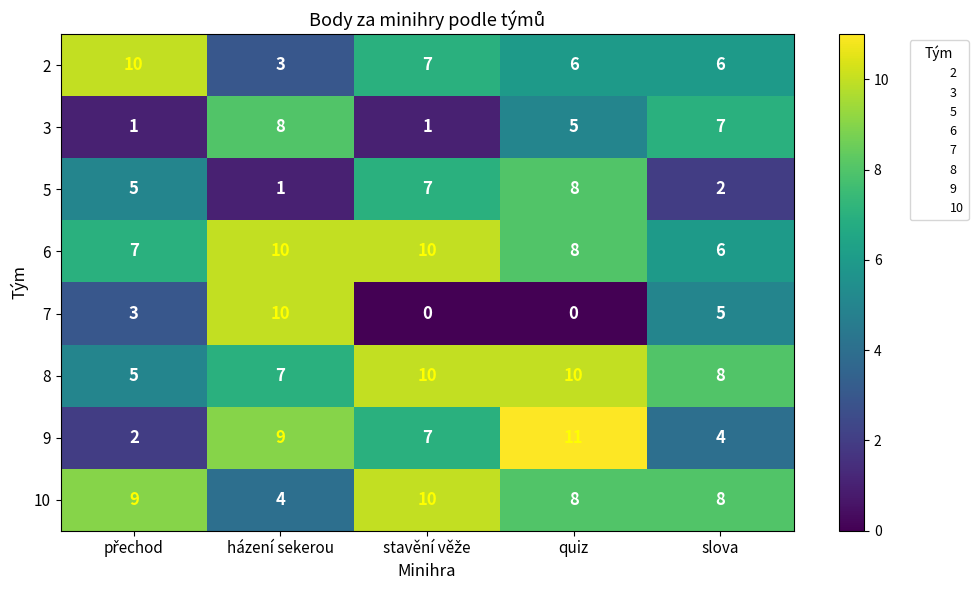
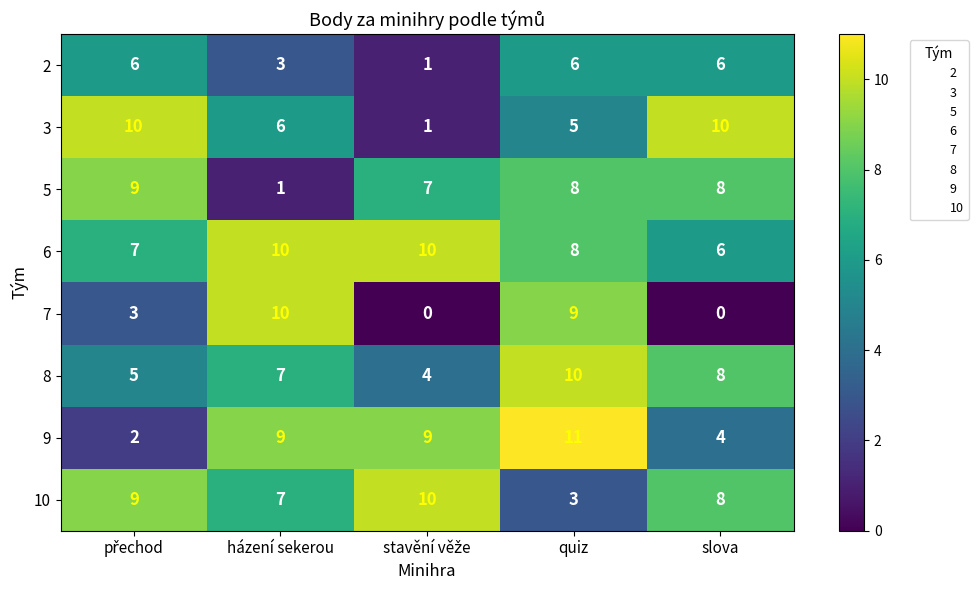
2, přechod: 10 -> 6
2, stavění věže: 7 -> 1
3, přechod: 1 -> 10
3, házení sekerou: 8 -> 6
3, slova: 7 -> 10
5, přechod: 5 -> 9
5, slova: 2 -> 8
7, quiz: 0 -> 9
7, slova: 5 -> 0
8, stavění věže: 10 -> 4
9, stavění věže: 7 -> 9
10, házení sekerou: 4 -> 7
10, quiz: 8 -> 3
